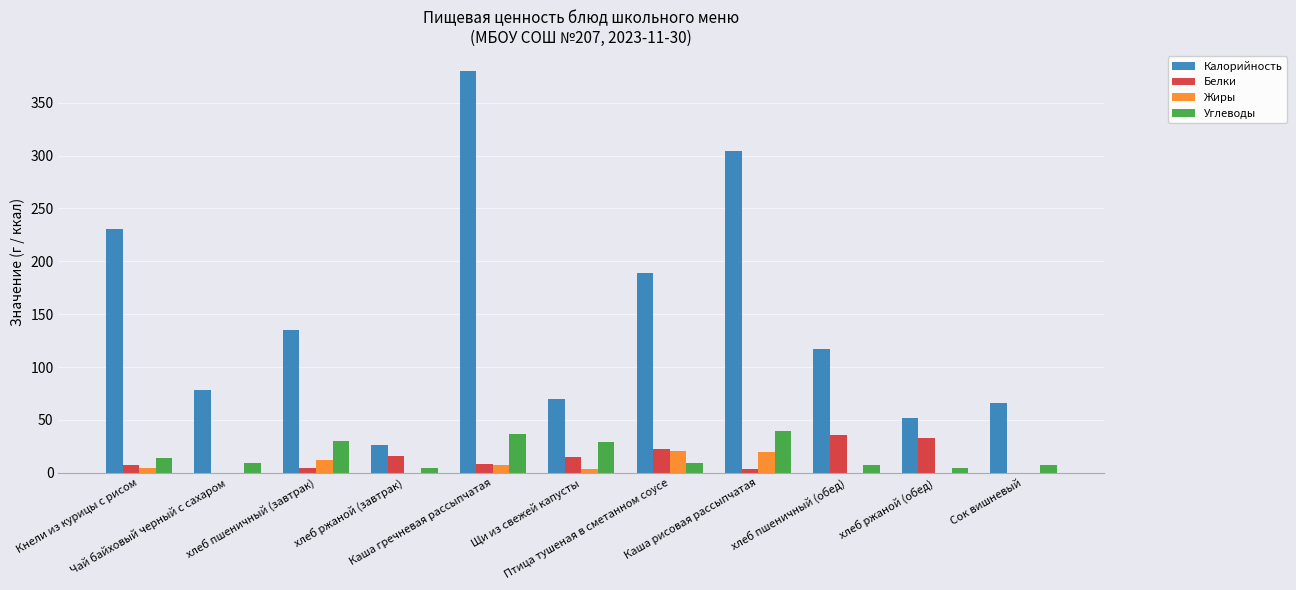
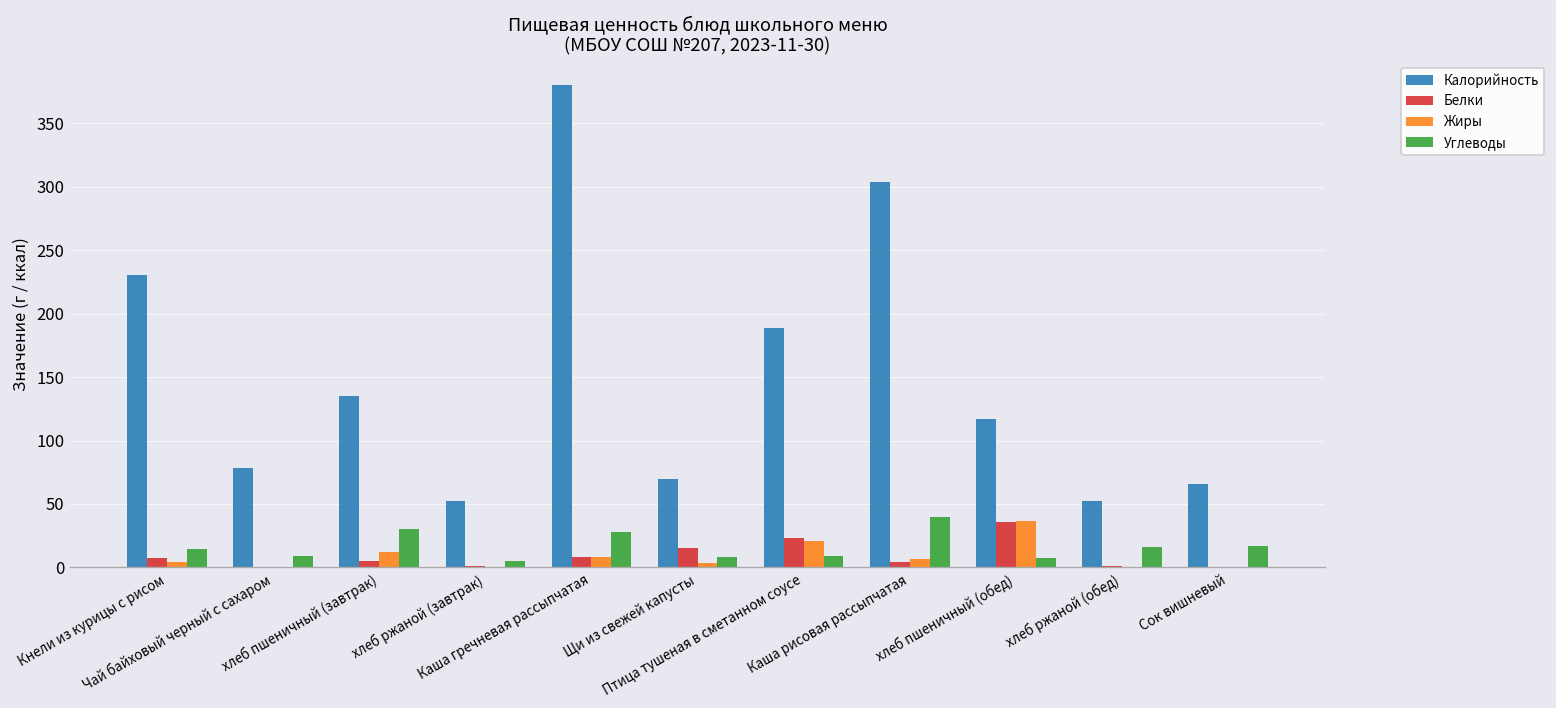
Калорийность, хлеб ржаной (завтрак): 26 -> 52
Белки, хлеб ржаной (завтрак): 16 -> 1
Углеводы, Каша гречневая рассыпчатая: 37 -> 28
Углеводы, Щи из свежей капусты: 30 -> 8
Жиры, Каша рисовая рассыпчатая: 20 -> 7
Жиры, хлеб пшеничный (обед): 0 -> 36
Белки, хлеб ржаной (обед): 33 -> 1
Углеводы, хлеб ржаной (обед): 5 -> 16
Углеводы, Сок вишневый: 8 -> 17
